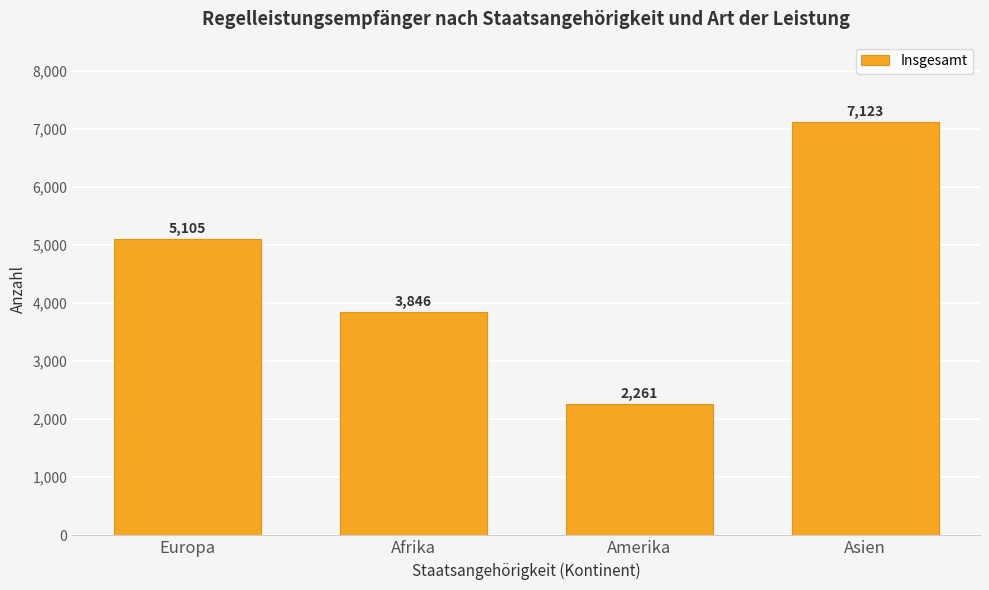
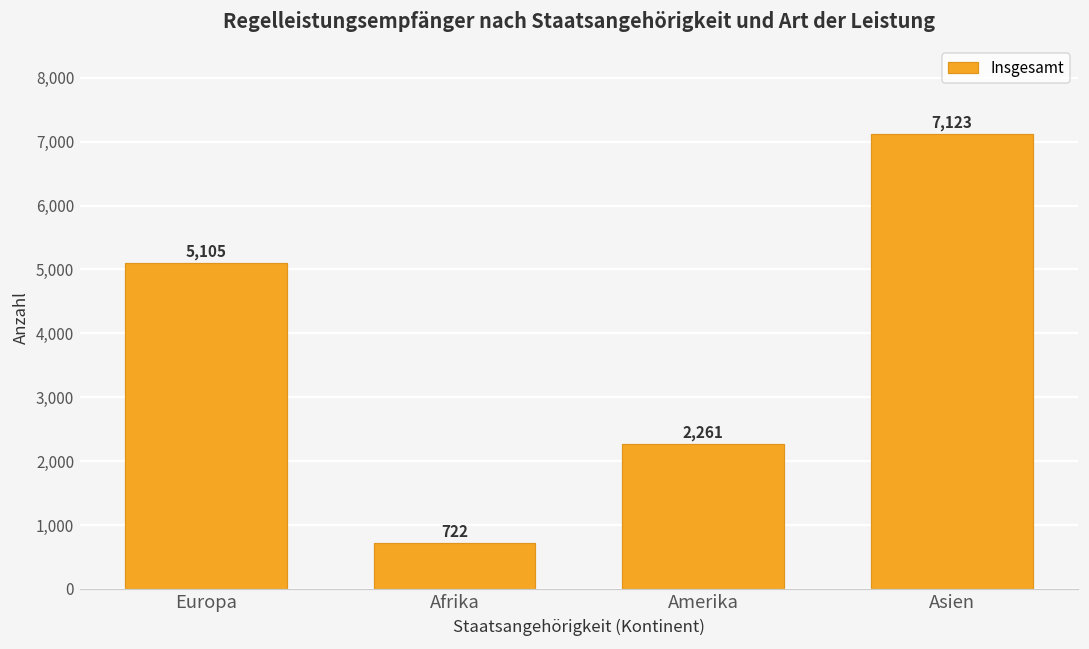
Afrika: 3,846 -> 722
